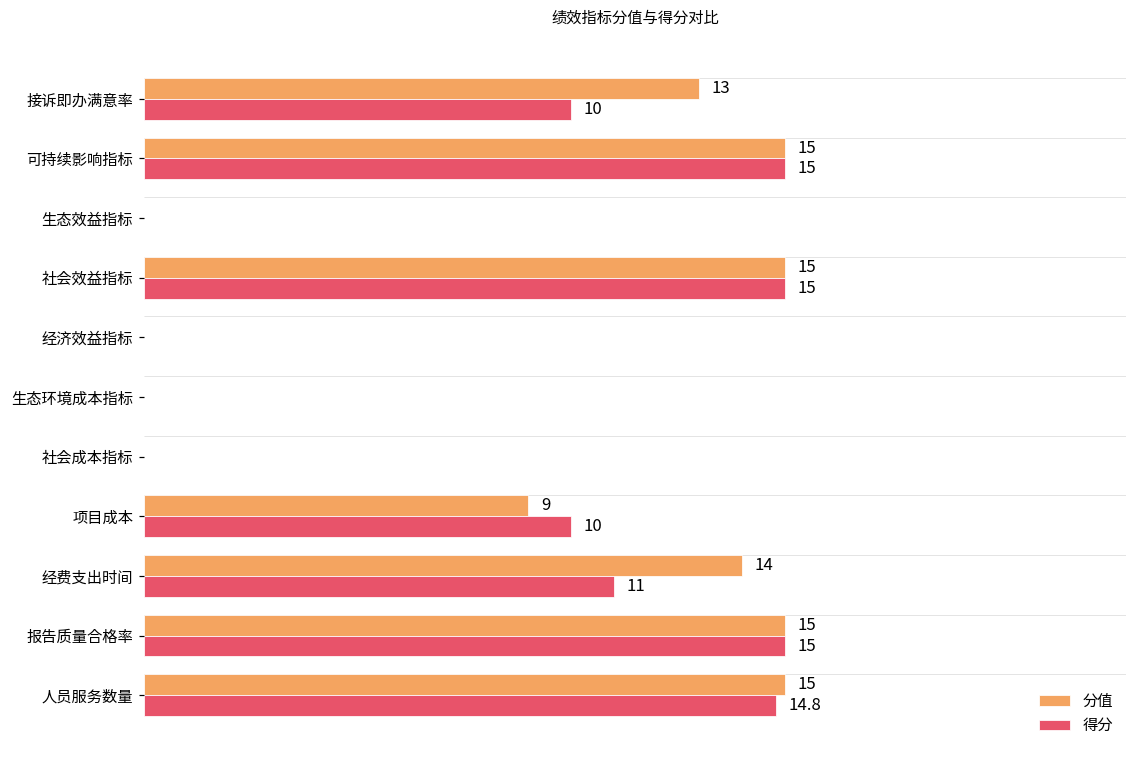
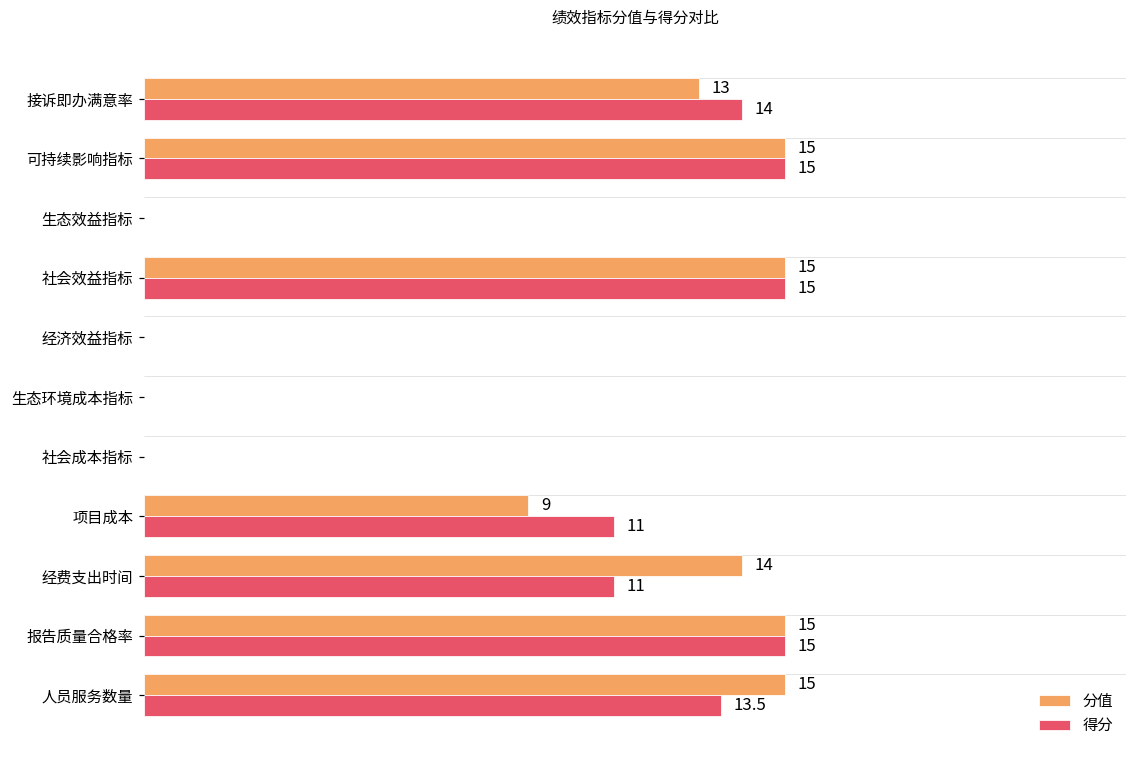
得分, 接诉即办满意率: 10 -> 14
得分, 项目成本: 10 -> 11
得分, 人员服务数量: 14.8 -> 13.5
